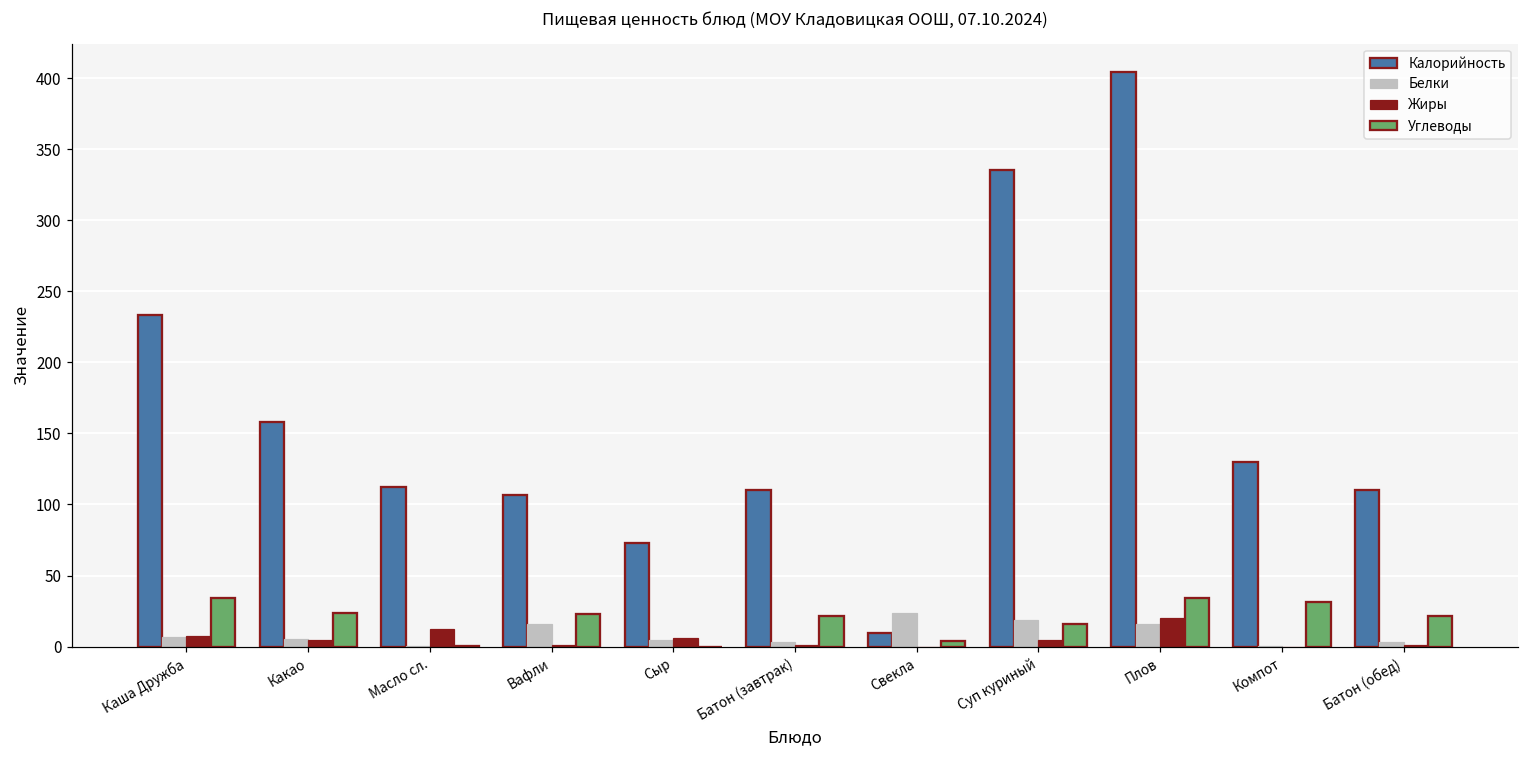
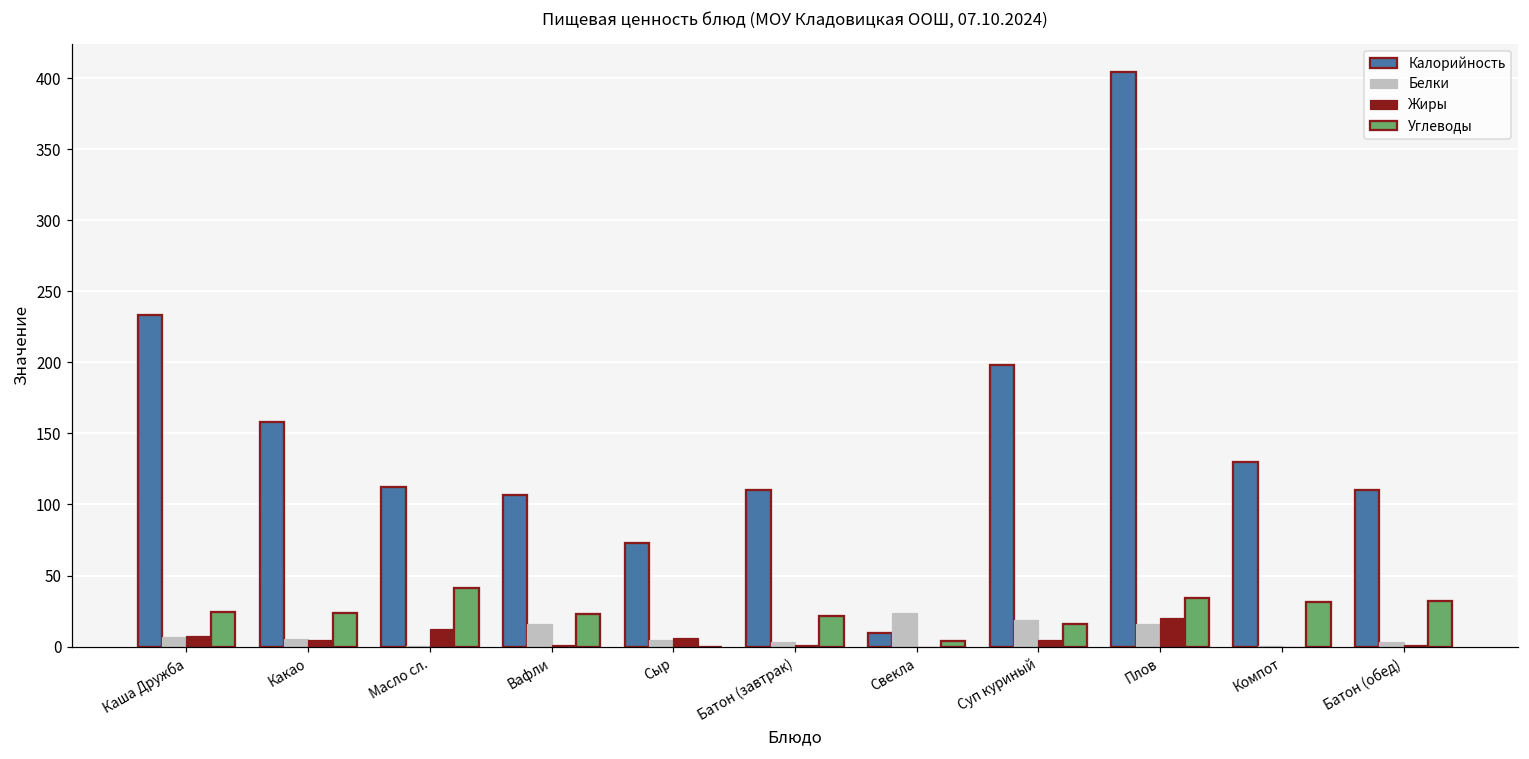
Углеводы, Каша Дружба: 34 -> 24
Углеводы, Масло сл.: 0 -> 41
Калорийность, Суп куриный: 336 -> 198
Углеводы, Батон (обед): 22 -> 32
